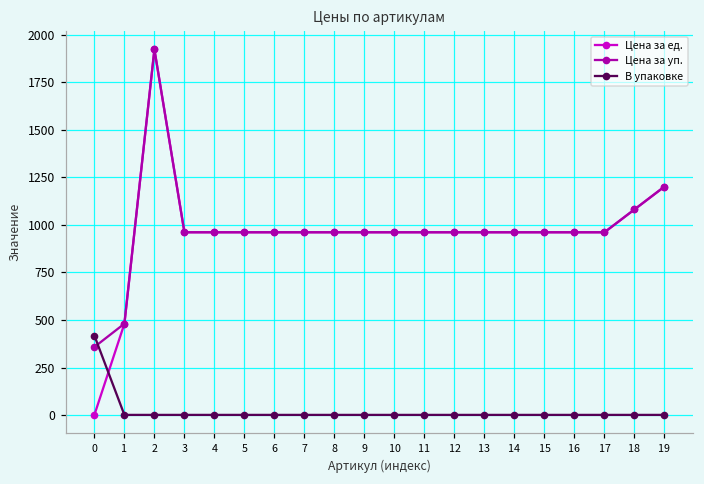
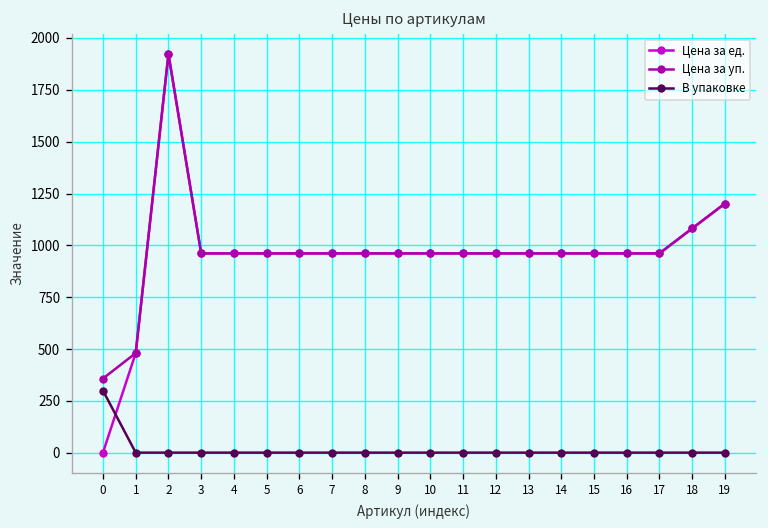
В упаковке, 0: 420 -> 300
